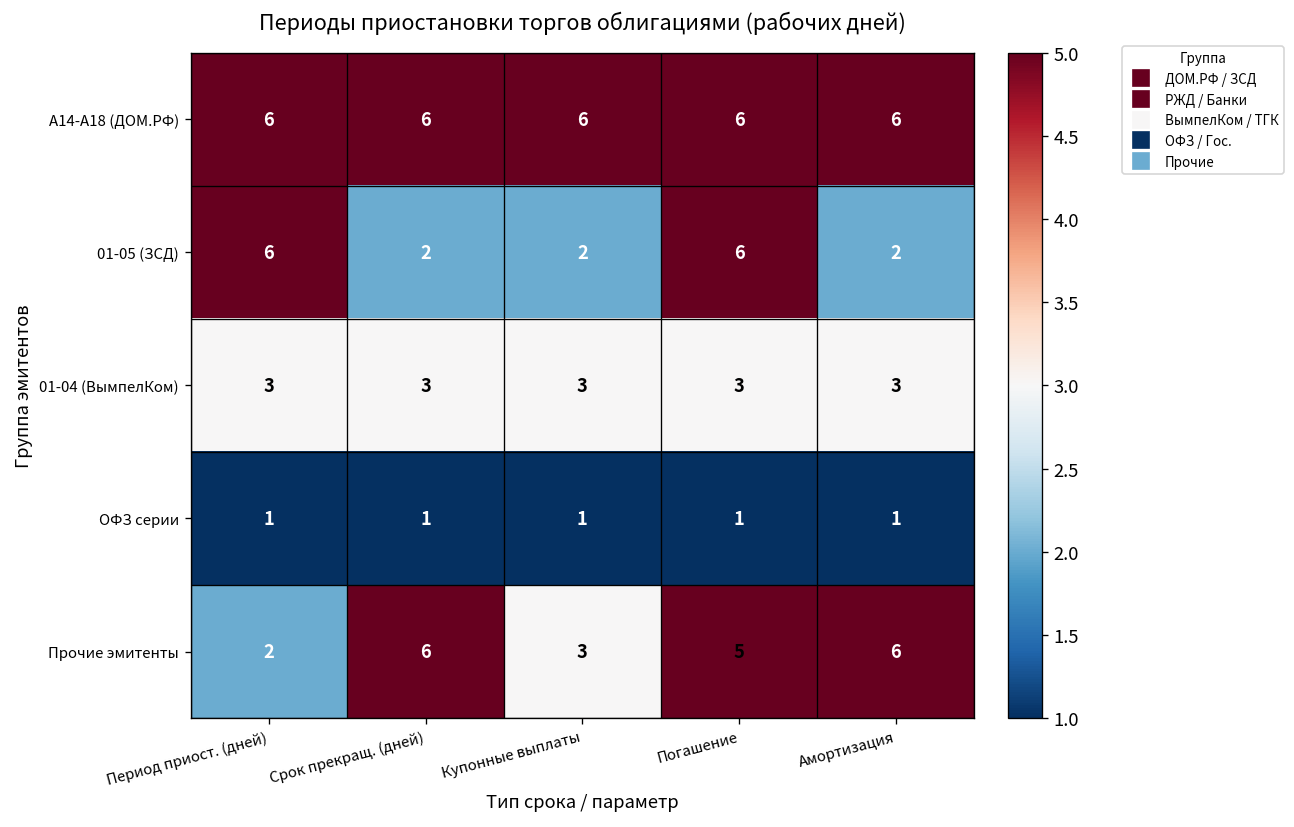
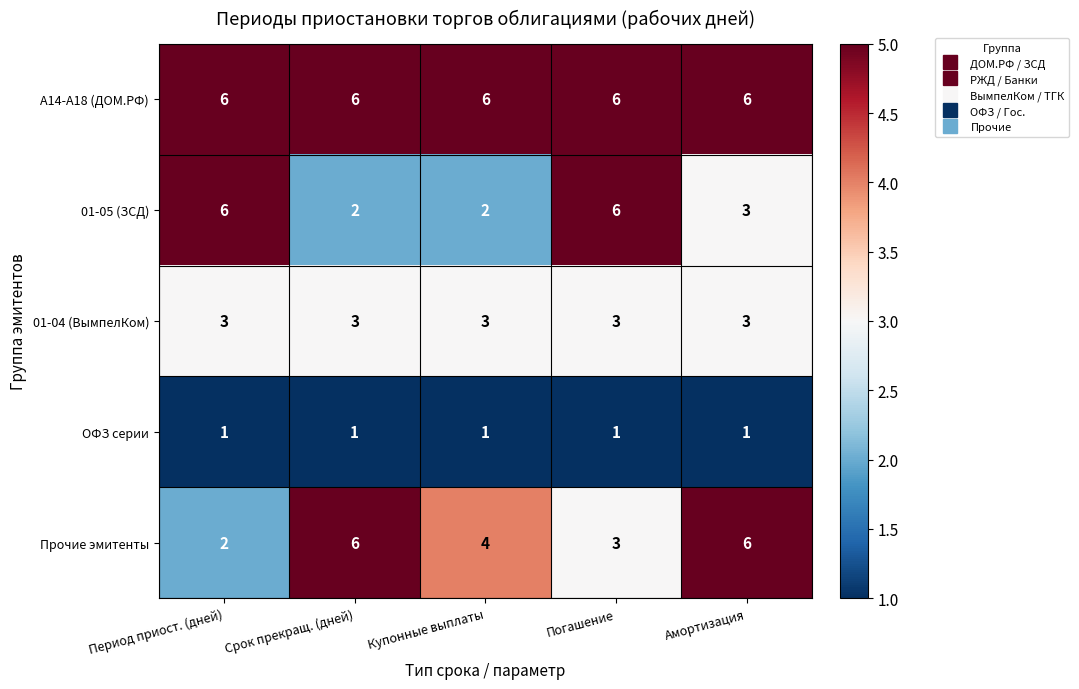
01-05 (ЗСД), Амортизация: 2 -> 3
Прочие эмитенты, Купонные выплаты: 3 -> 4
Прочие эмитенты, Погашение: 5 -> 3
